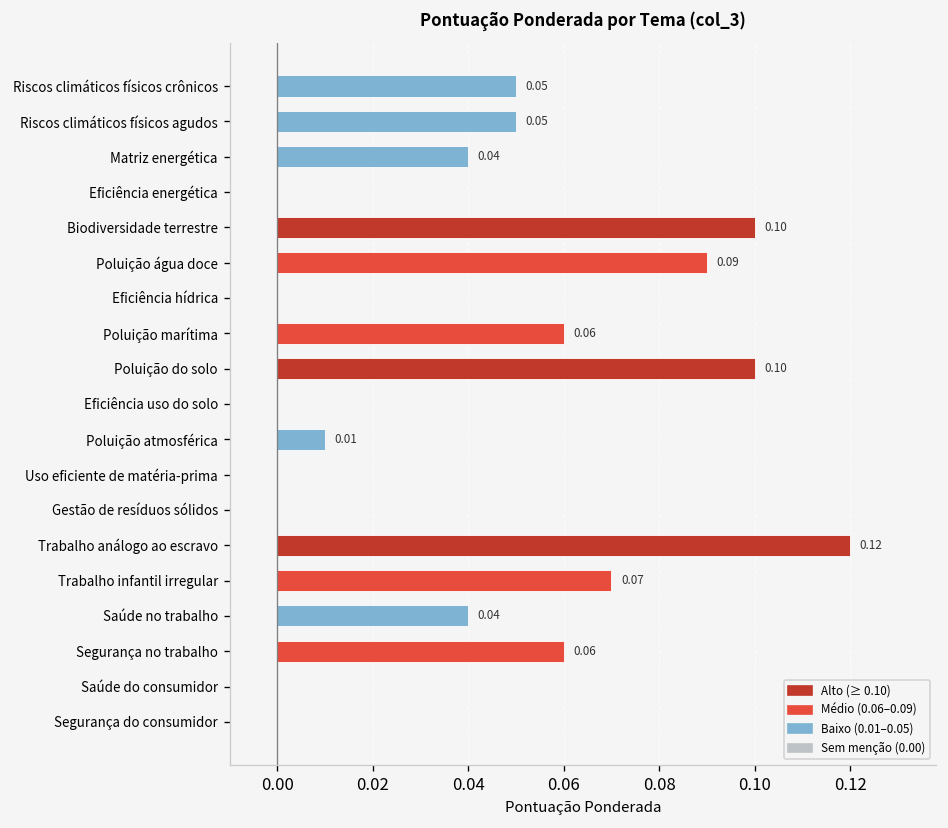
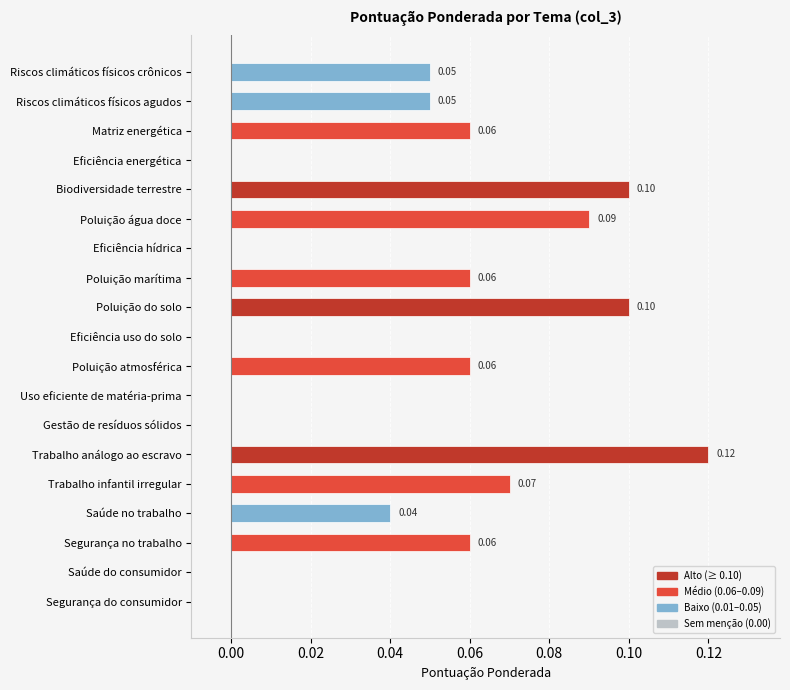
Matriz energética: 0.04 -> 0.06
Poluição atmosférica: 0.01 -> 0.06
